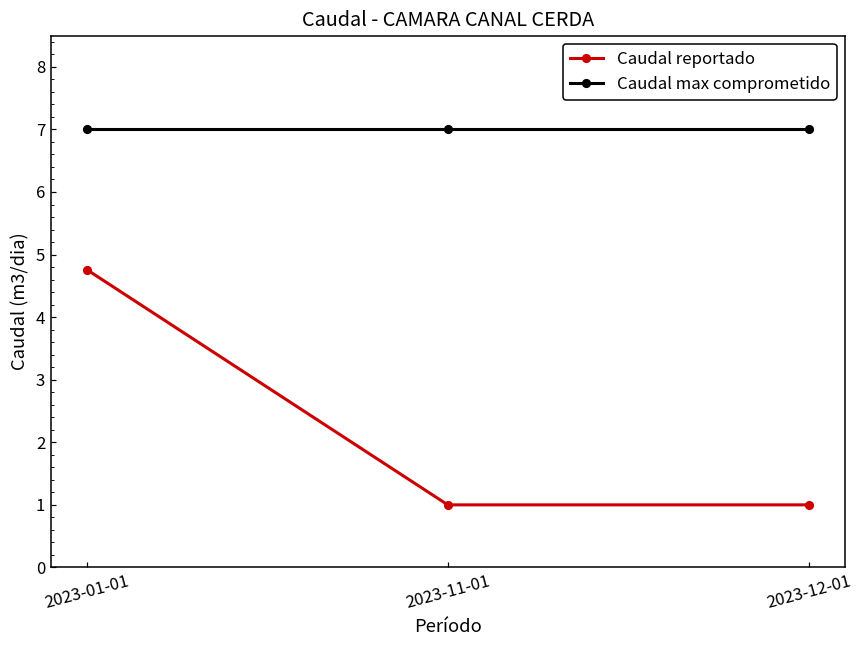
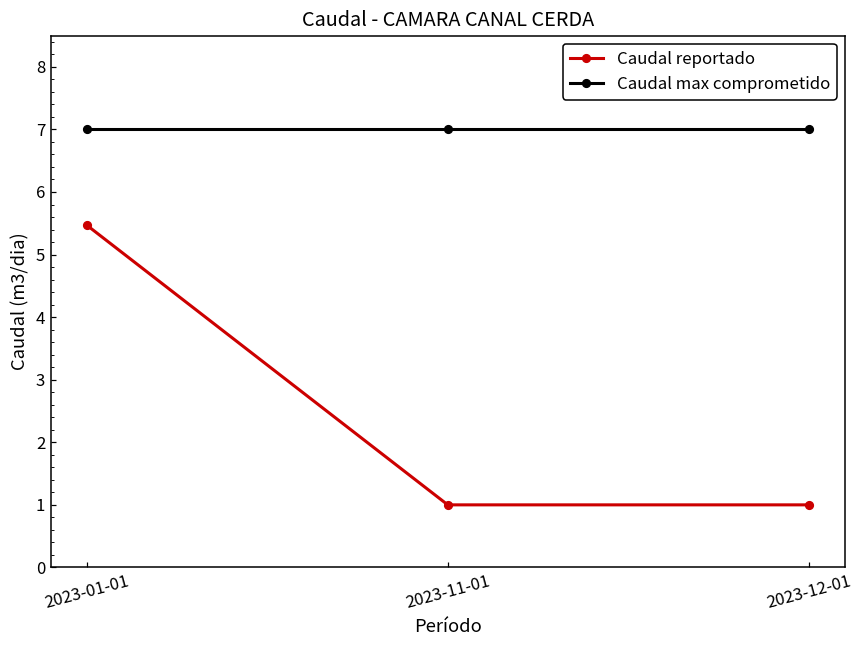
Caudal reportado, 2023-01-01: 4.8 -> 5.5
